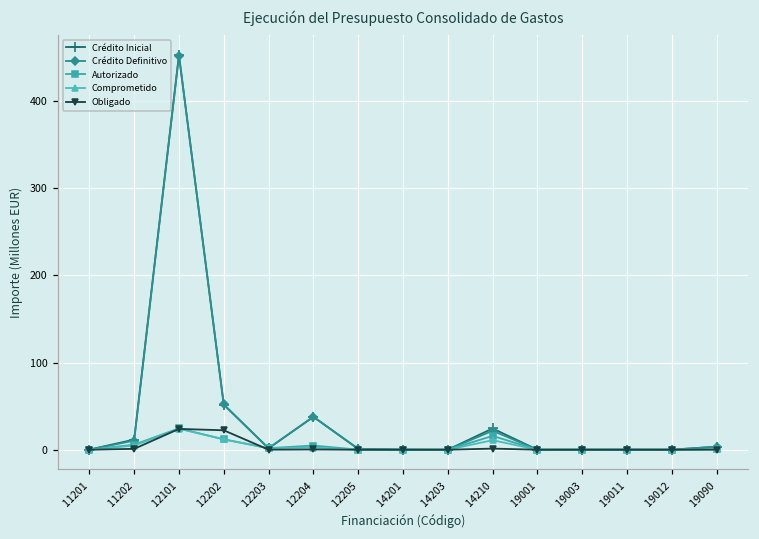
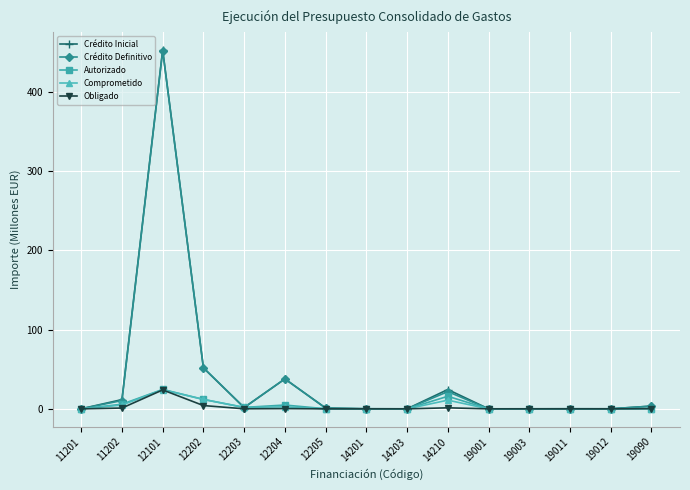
Obligado, 12202: 20 -> 0
